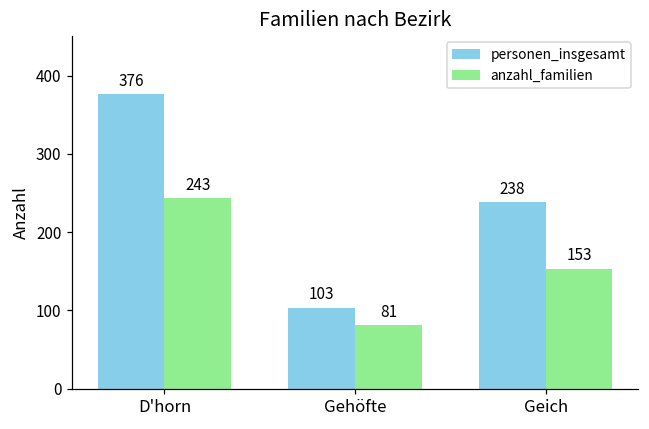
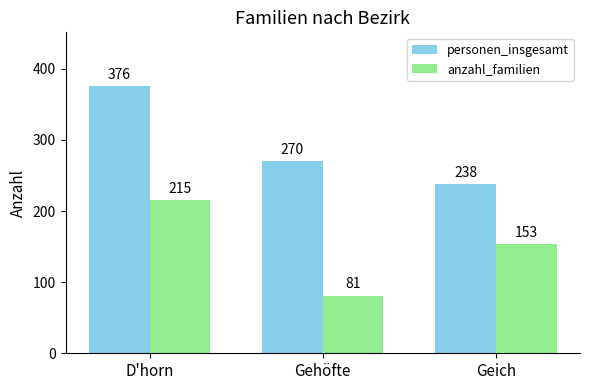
anzahl_familien, D'horn: 243 -> 215
personen_insgesamt, Gehöfte: 103 -> 270
